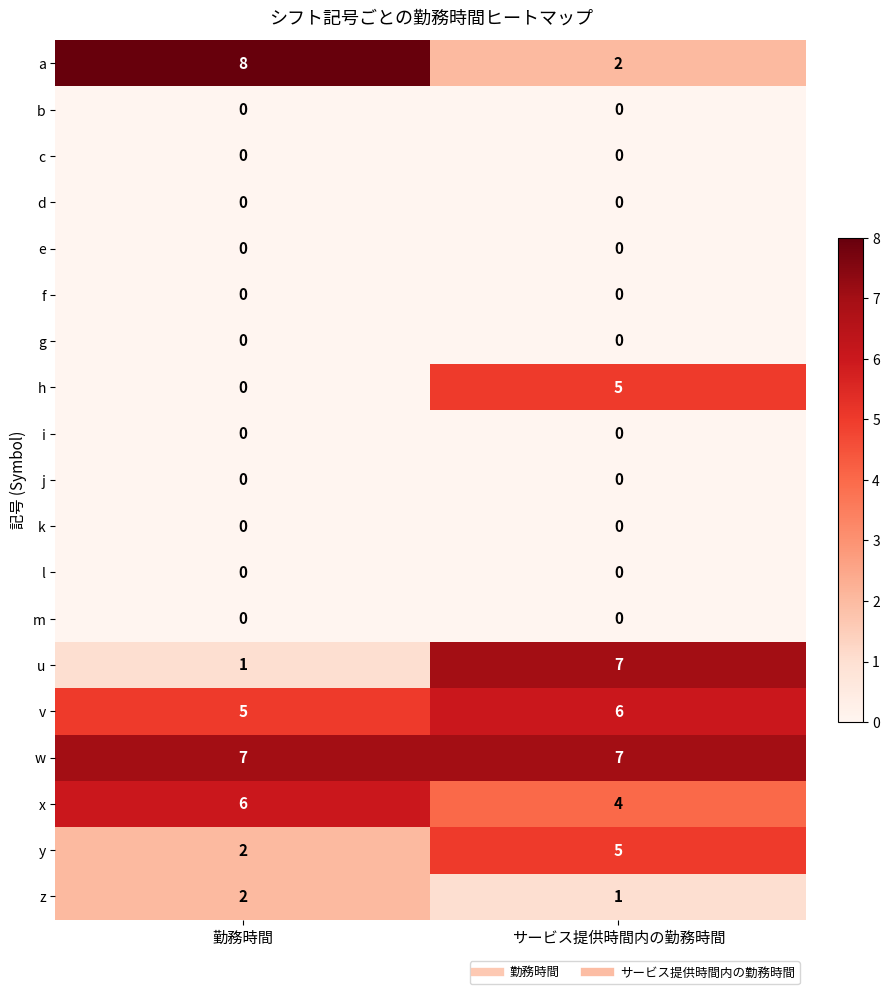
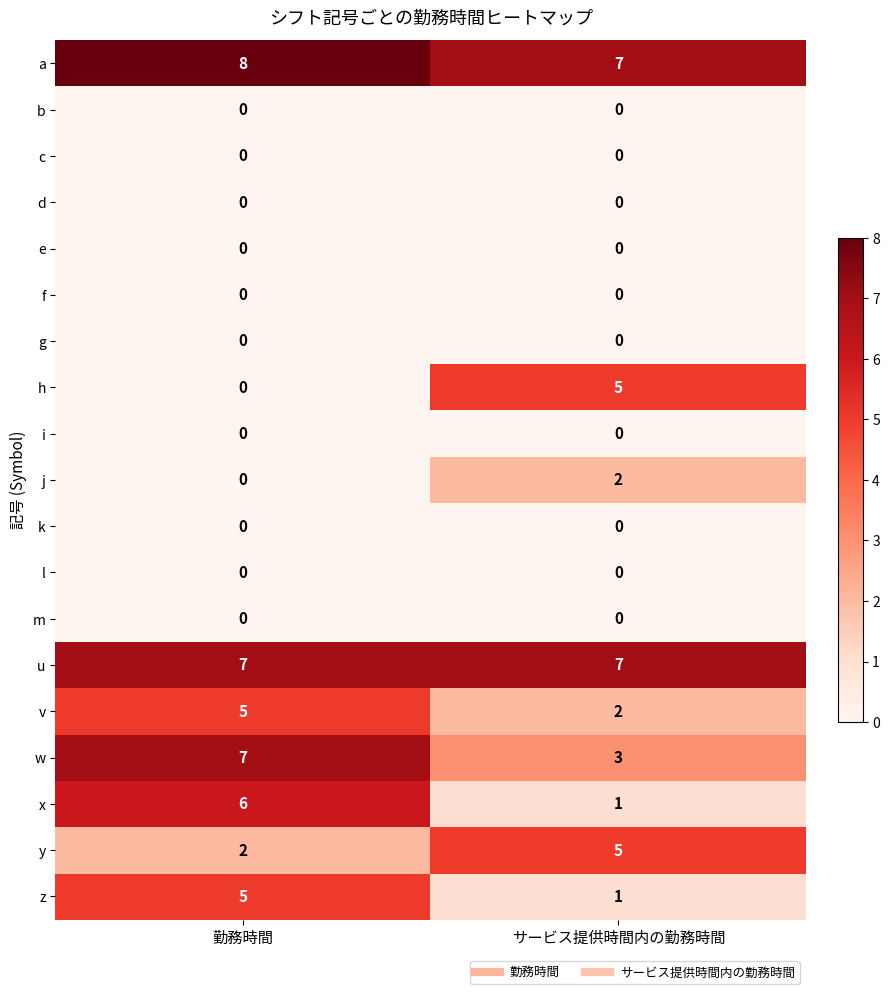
a, サービス提供時間内の勤務時間: 2 -> 7
j, サービス提供時間内の勤務時間: 0 -> 2
u, 勤務時間: 1 -> 7
v, サービス提供時間内の勤務時間: 6 -> 2
w, サービス提供時間内の勤務時間: 7 -> 3
x, サービス提供時間内の勤務時間: 4 -> 1
z, 勤務時間: 2 -> 5
